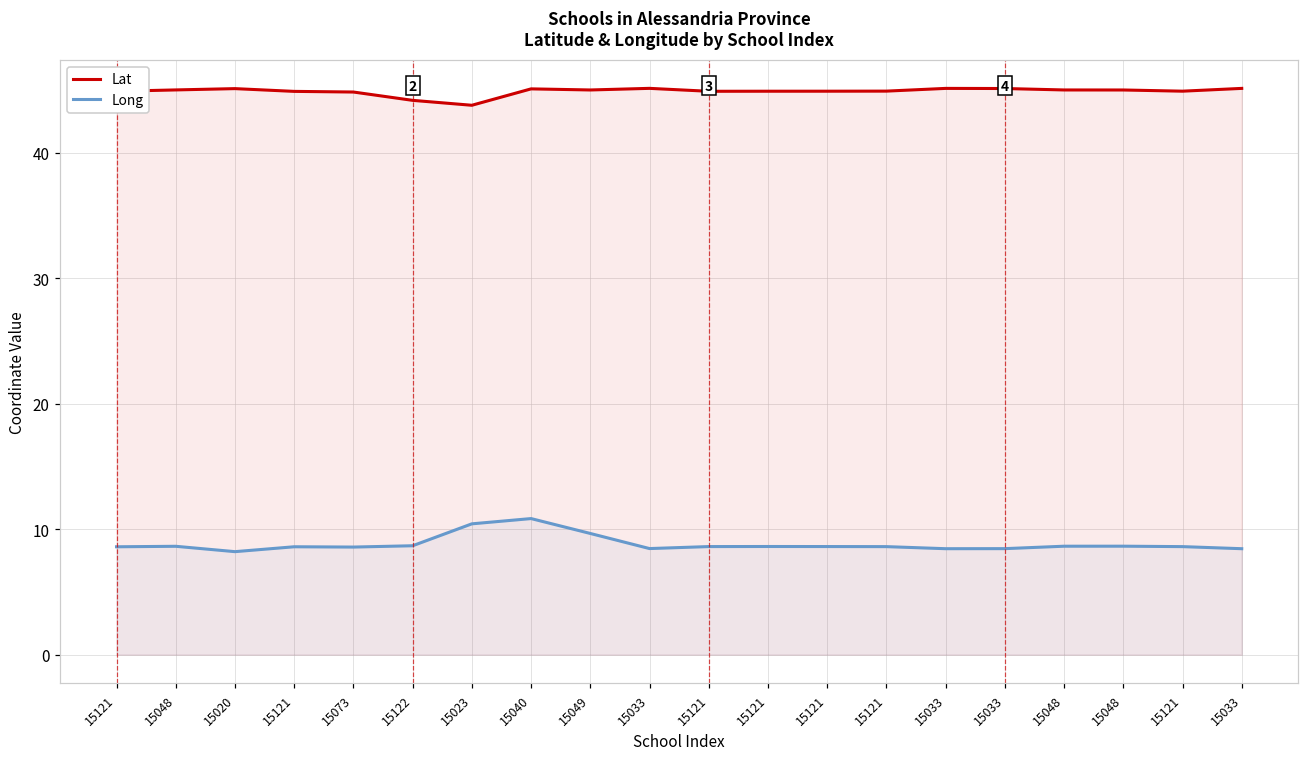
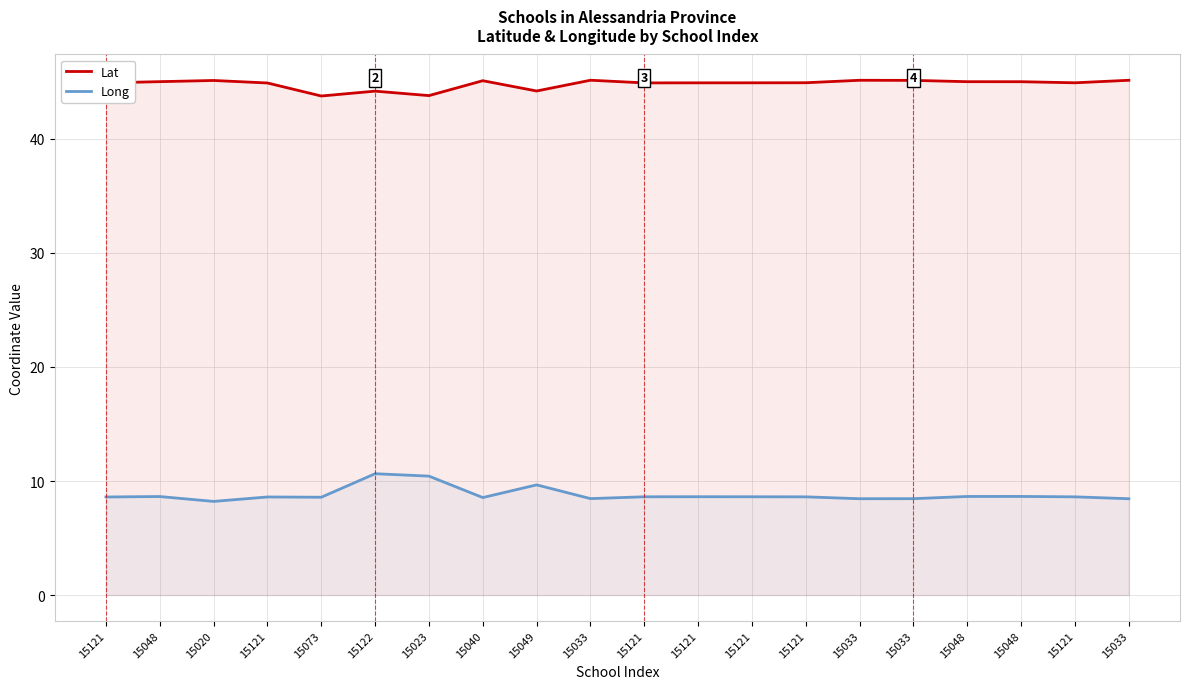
Lat, 15073: 44.8 -> 43.8
Long, 15122: 8.7 -> 10.6
Long, 15040: 10.8 -> 8.5
Lat, 15049: 45.0 -> 44.2
